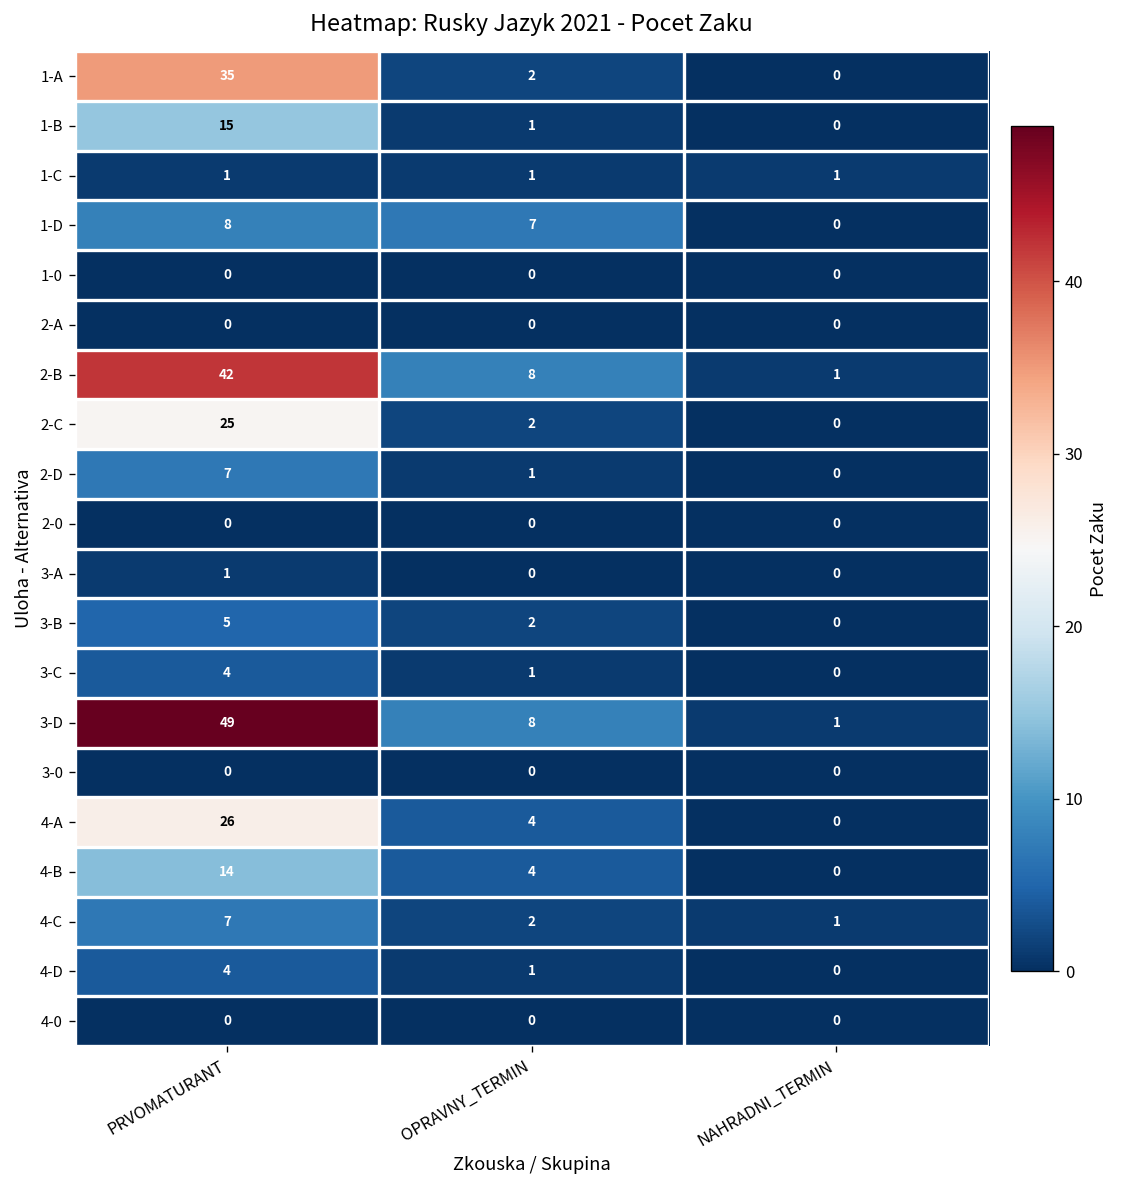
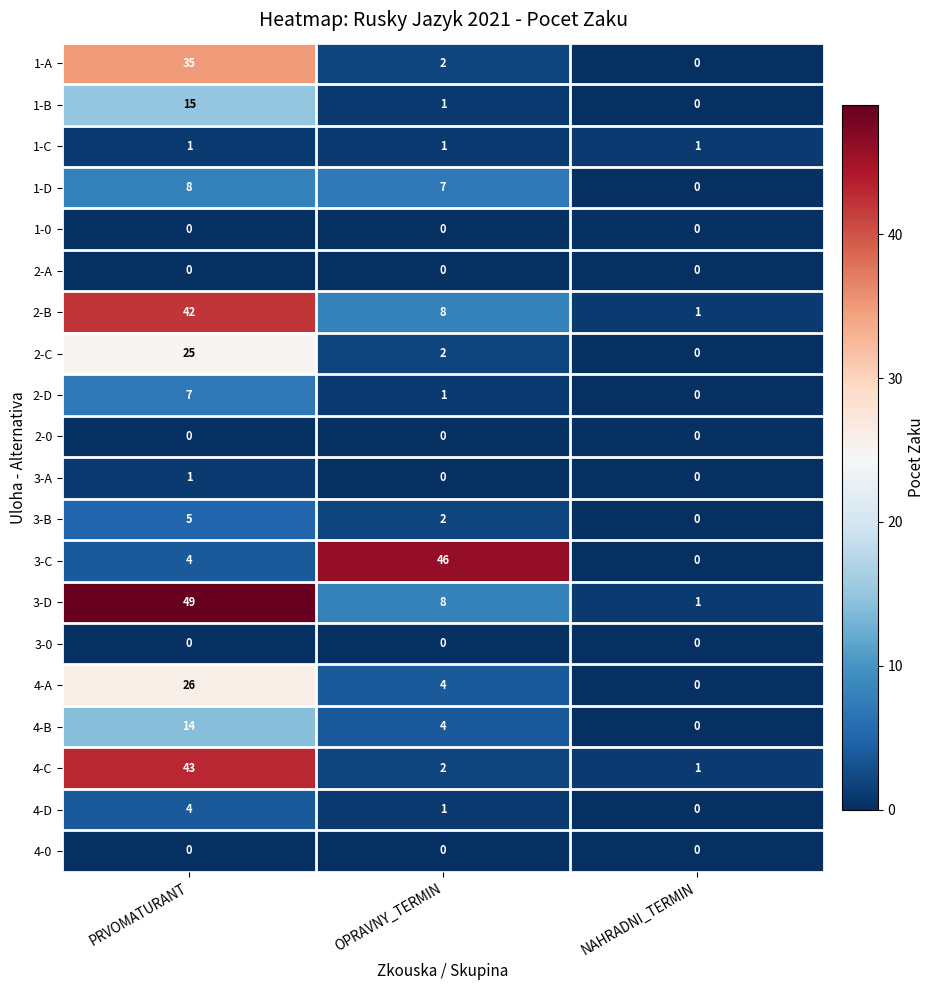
3-C, OPRAVNY_TERMIN: 1 -> 46
4-C, PRVOMATURANT: 7 -> 43
